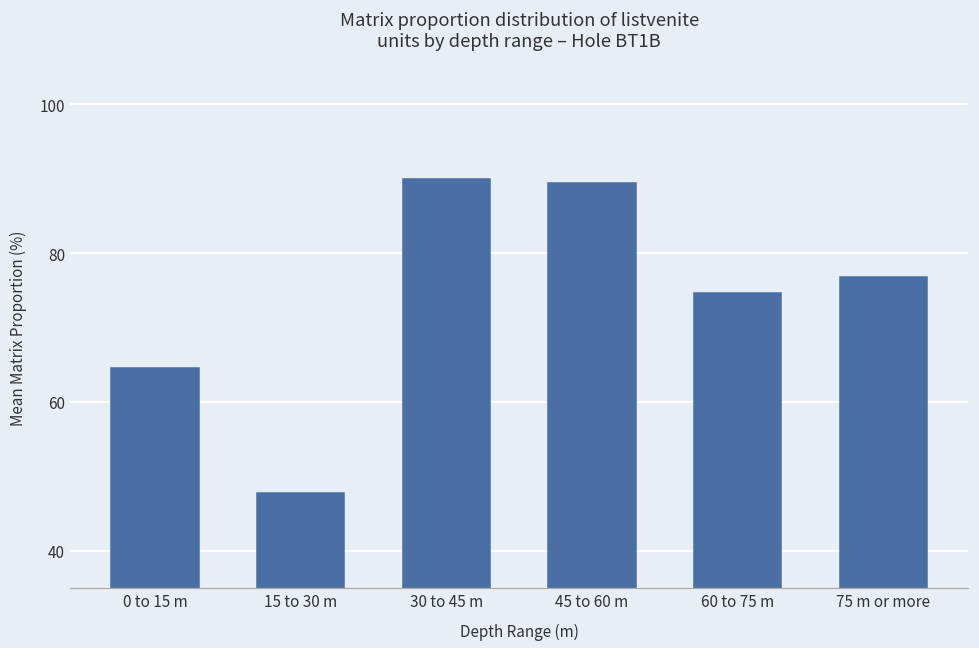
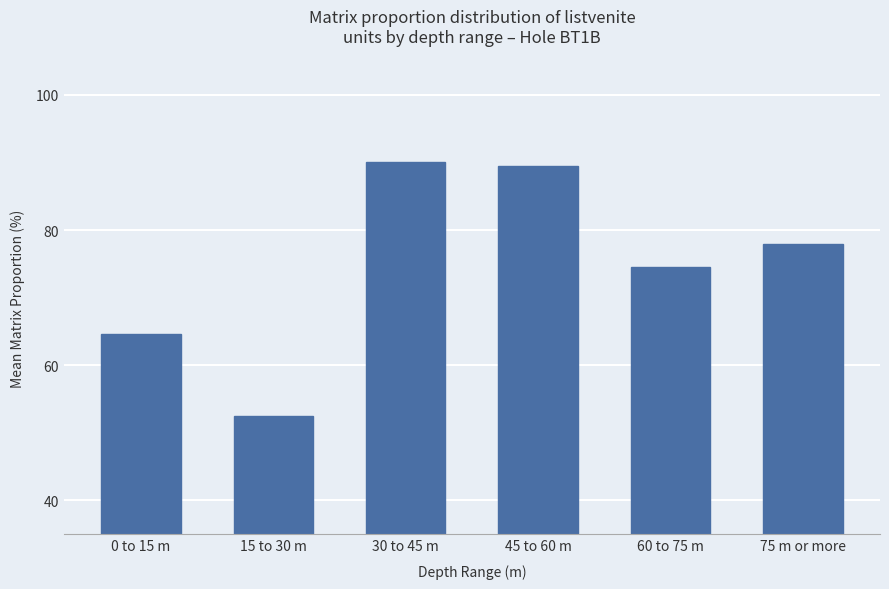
15 to 30 m: 48 -> 53
75 m or more: 77 -> 78
